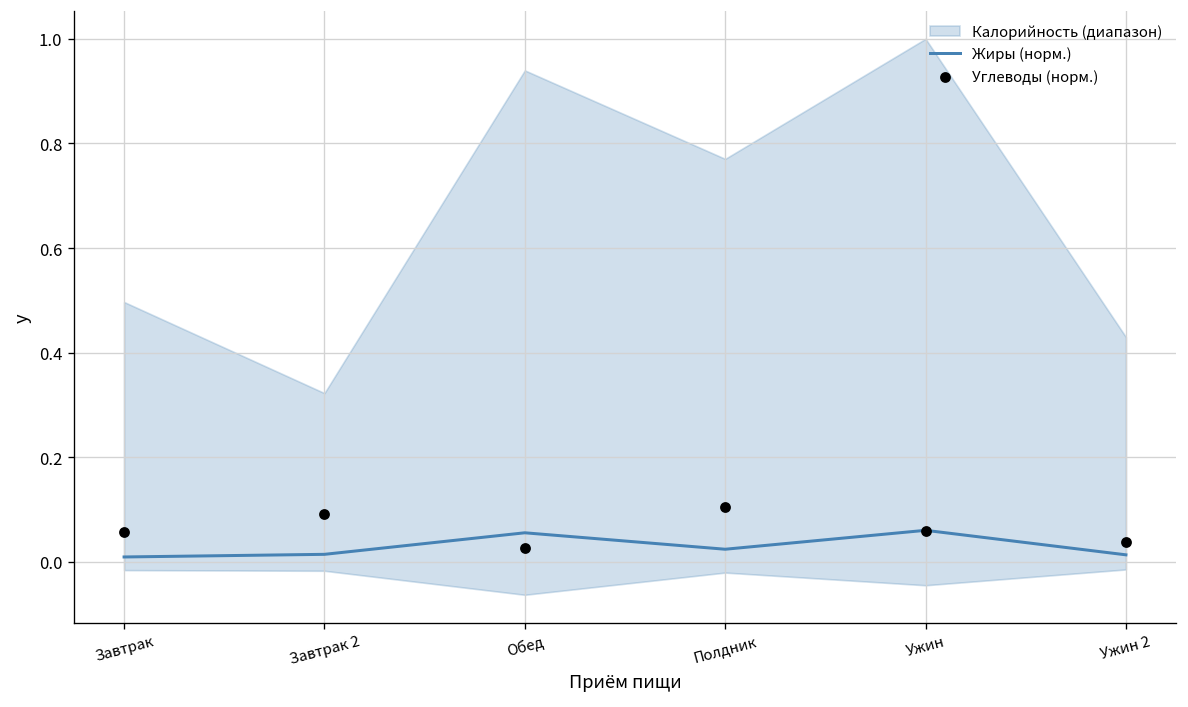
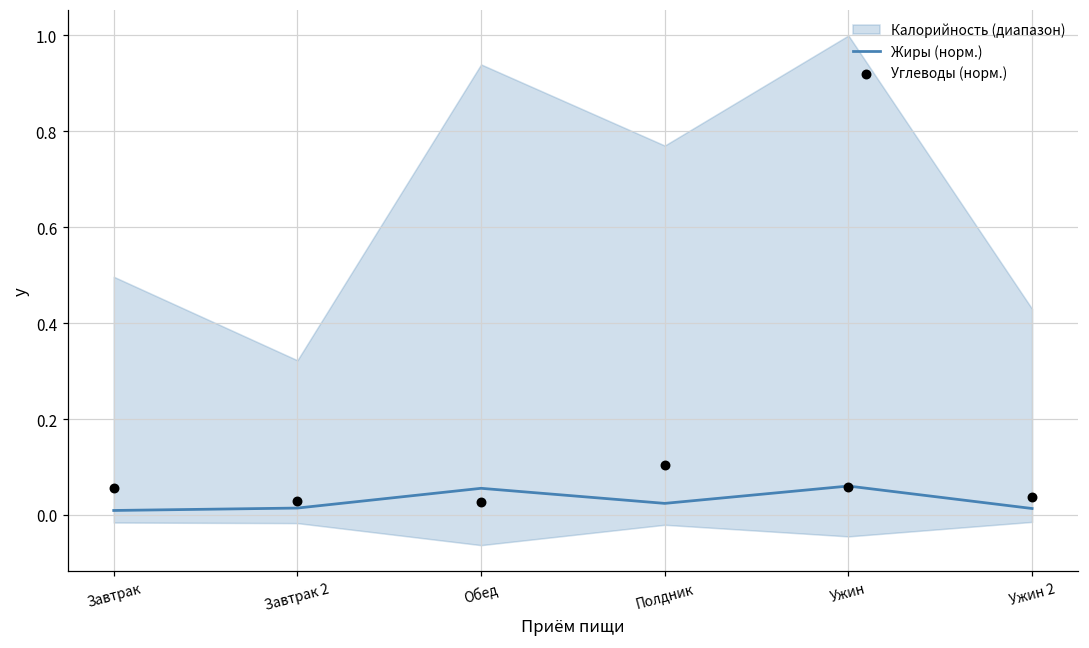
Углеводы (норм.), Завтрак 2: 0.09 -> 0.03
